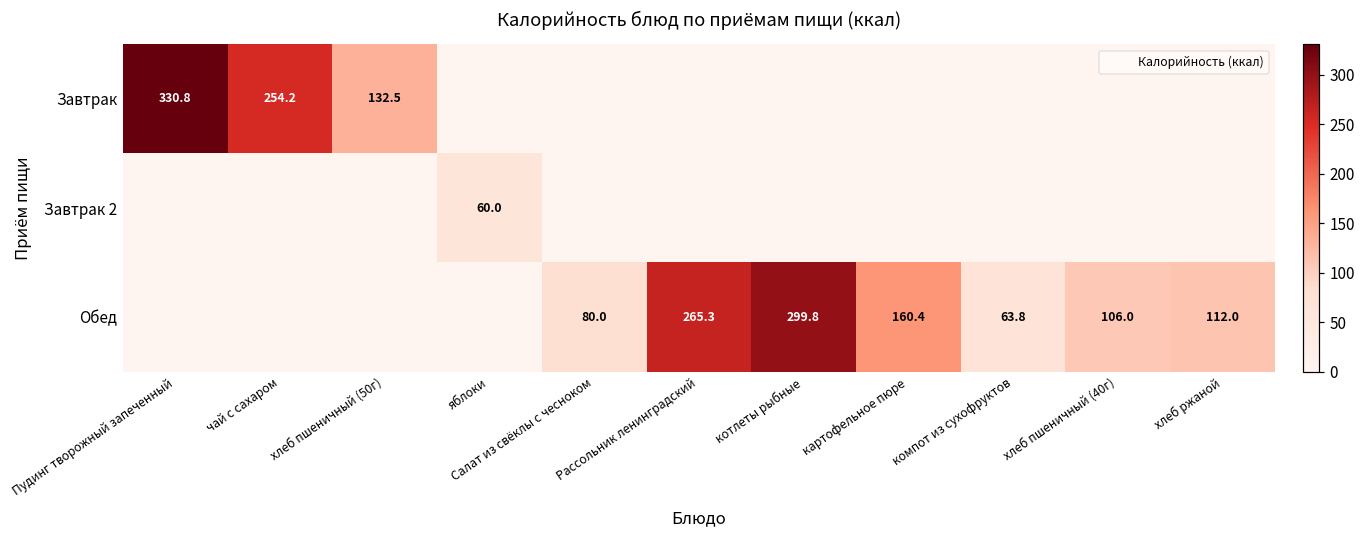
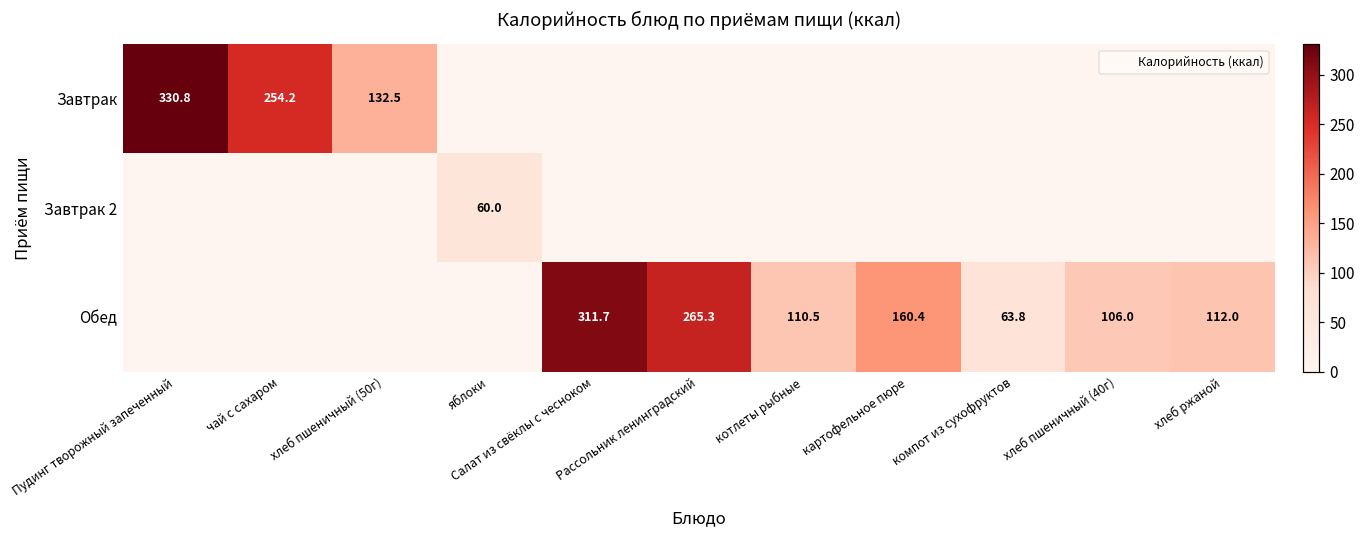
Обед, Салат из свёклы с чесноком: 80.0 -> 311.7
Обед, котлеты рыбные: 299.8 -> 110.5
